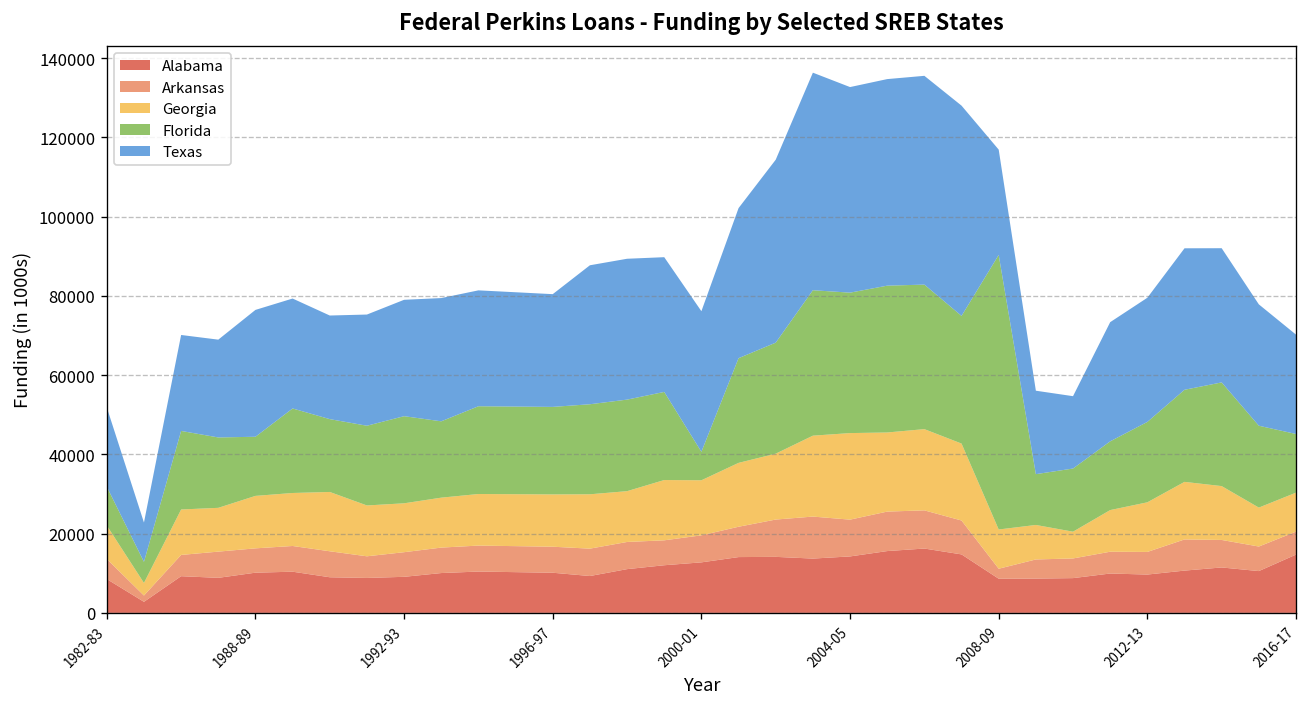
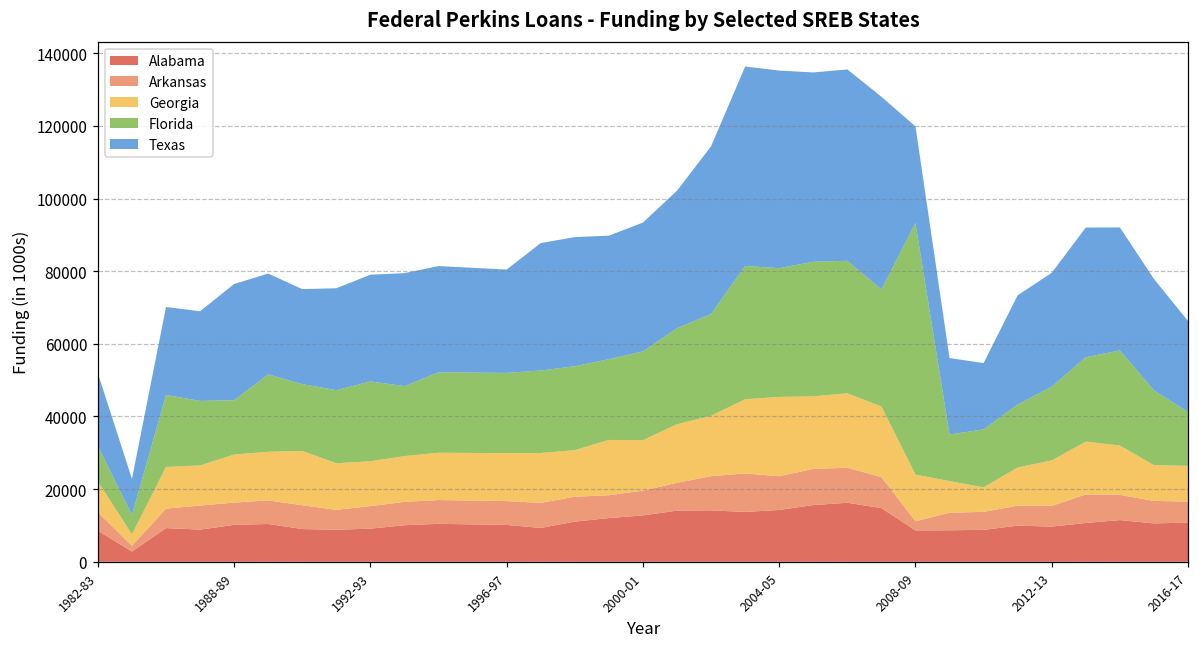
Florida, 2000-01: 7000 -> 24000
Texas, 2004-05: 52000 -> 54000
Georgia, 2008-09: 10000 -> 13000
Alabama, 2016-17: 15000 -> 11000
